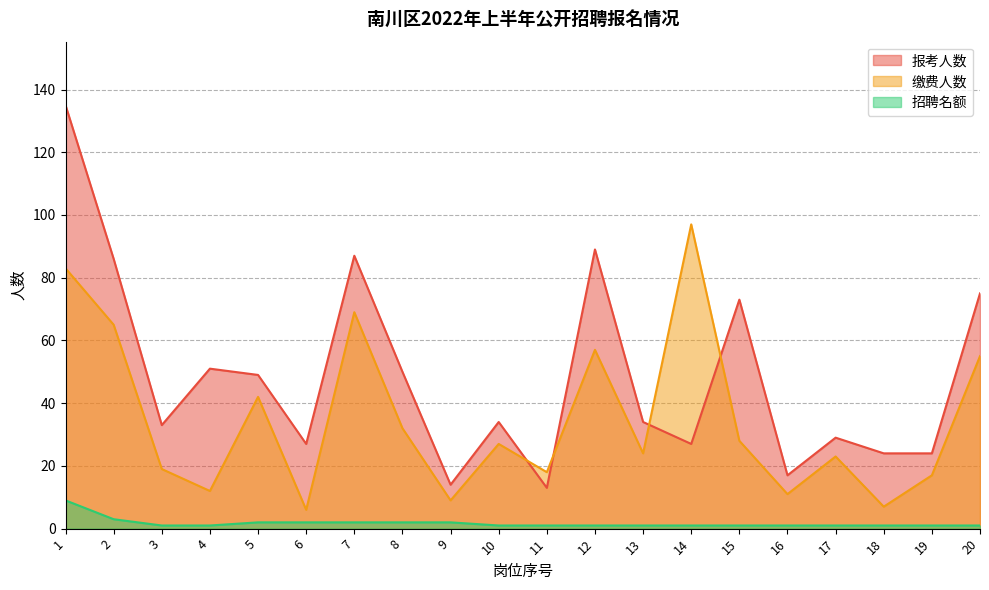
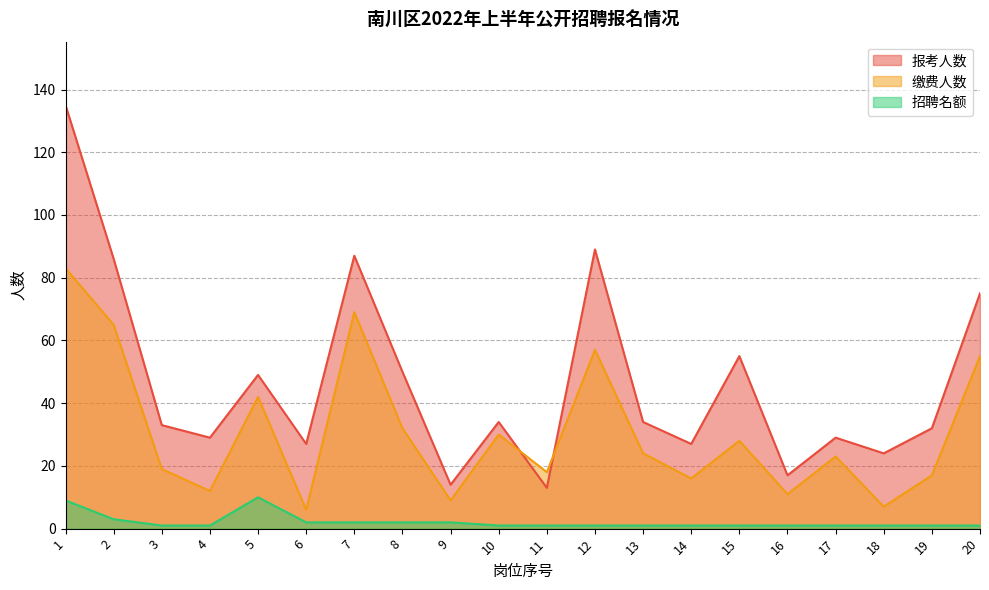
报考人数, 4: 51 -> 29
招聘名额, 5: 2 -> 10
缴费人数, 10: 27 -> 30
缴费人数, 14: 97 -> 16
报考人数, 15: 73 -> 55
报考人数, 19: 24 -> 32
